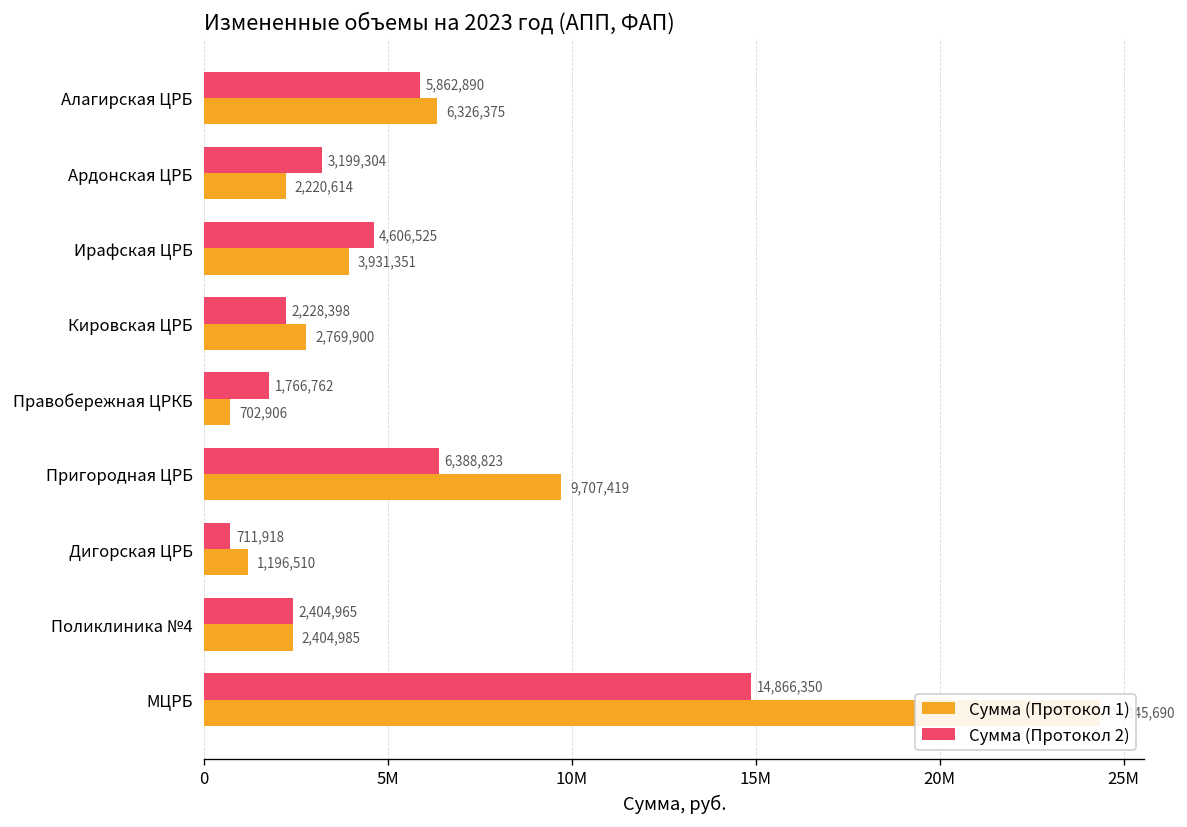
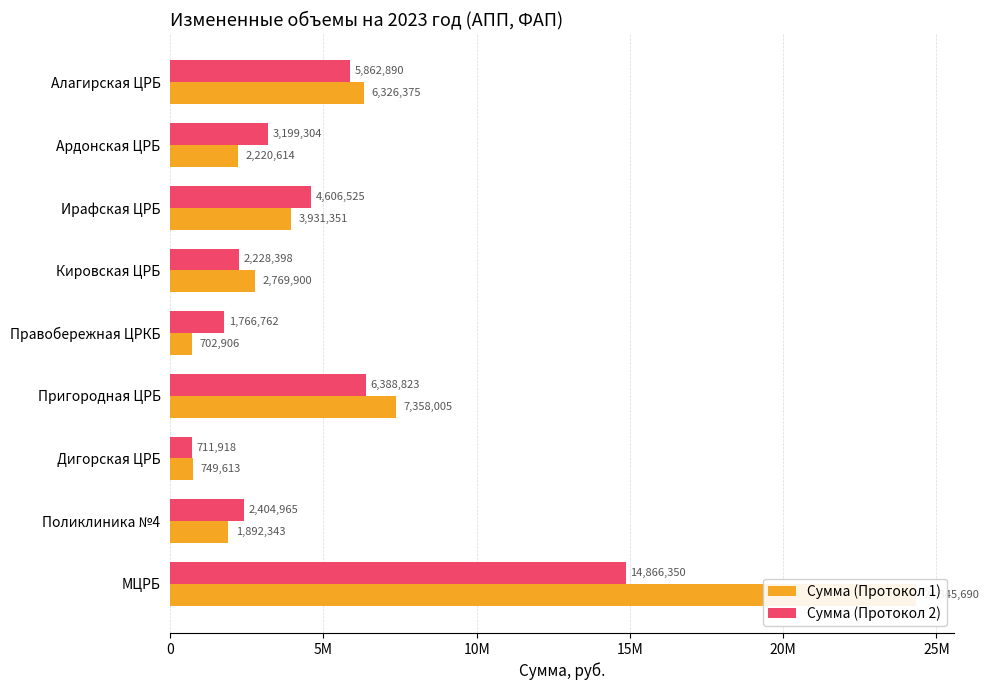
Сумма (Протокол 1), Пригородная ЦРБ: 9,707,419 -> 7,358,005
Сумма (Протокол 1), Дигорская ЦРБ: 1,196,510 -> 749,613
Сумма (Протокол 1), Поликлиника №4: 2,404,985 -> 1,892,343
